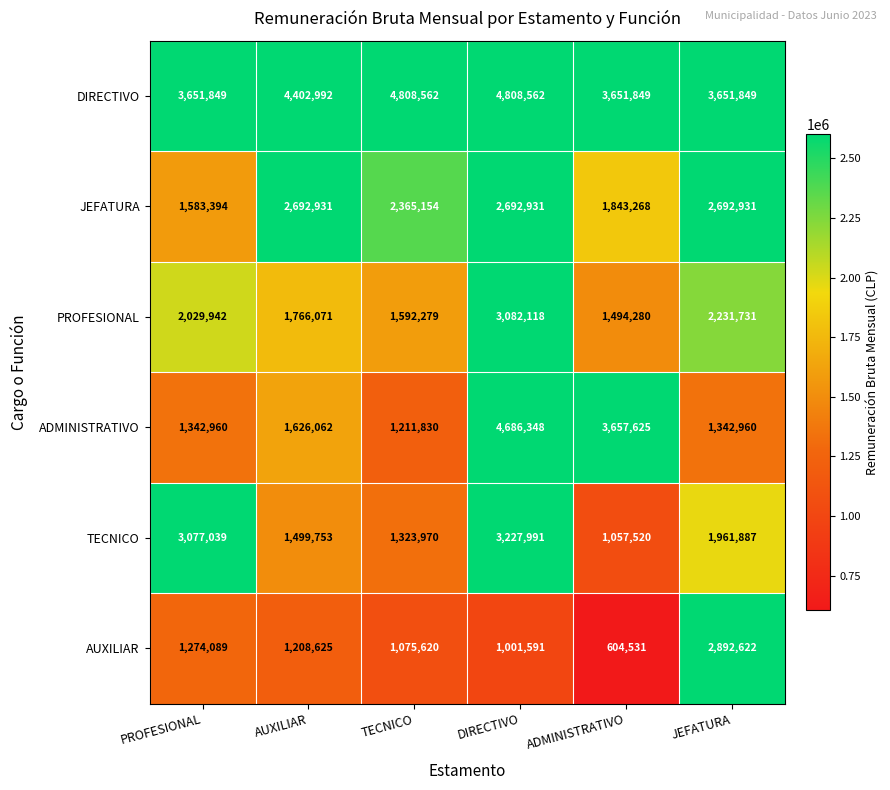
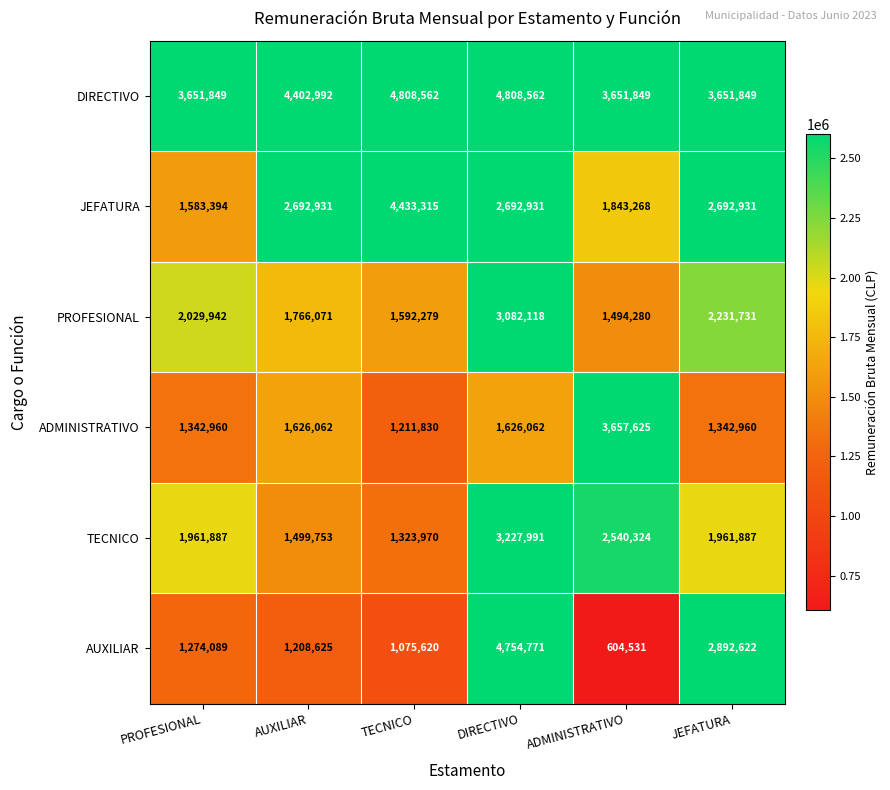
JEFATURA, TECNICO: 2,365,154 -> 4,433,315
ADMINISTRATIVO, DIRECTIVO: 4,686,348 -> 1,626,062
TECNICO, PROFESIONAL: 3,077,039 -> 1,961,887
TECNICO, ADMINISTRATIVO: 1,057,520 -> 2,540,324
AUXILIAR, DIRECTIVO: 1,001,591 -> 4,754,771
